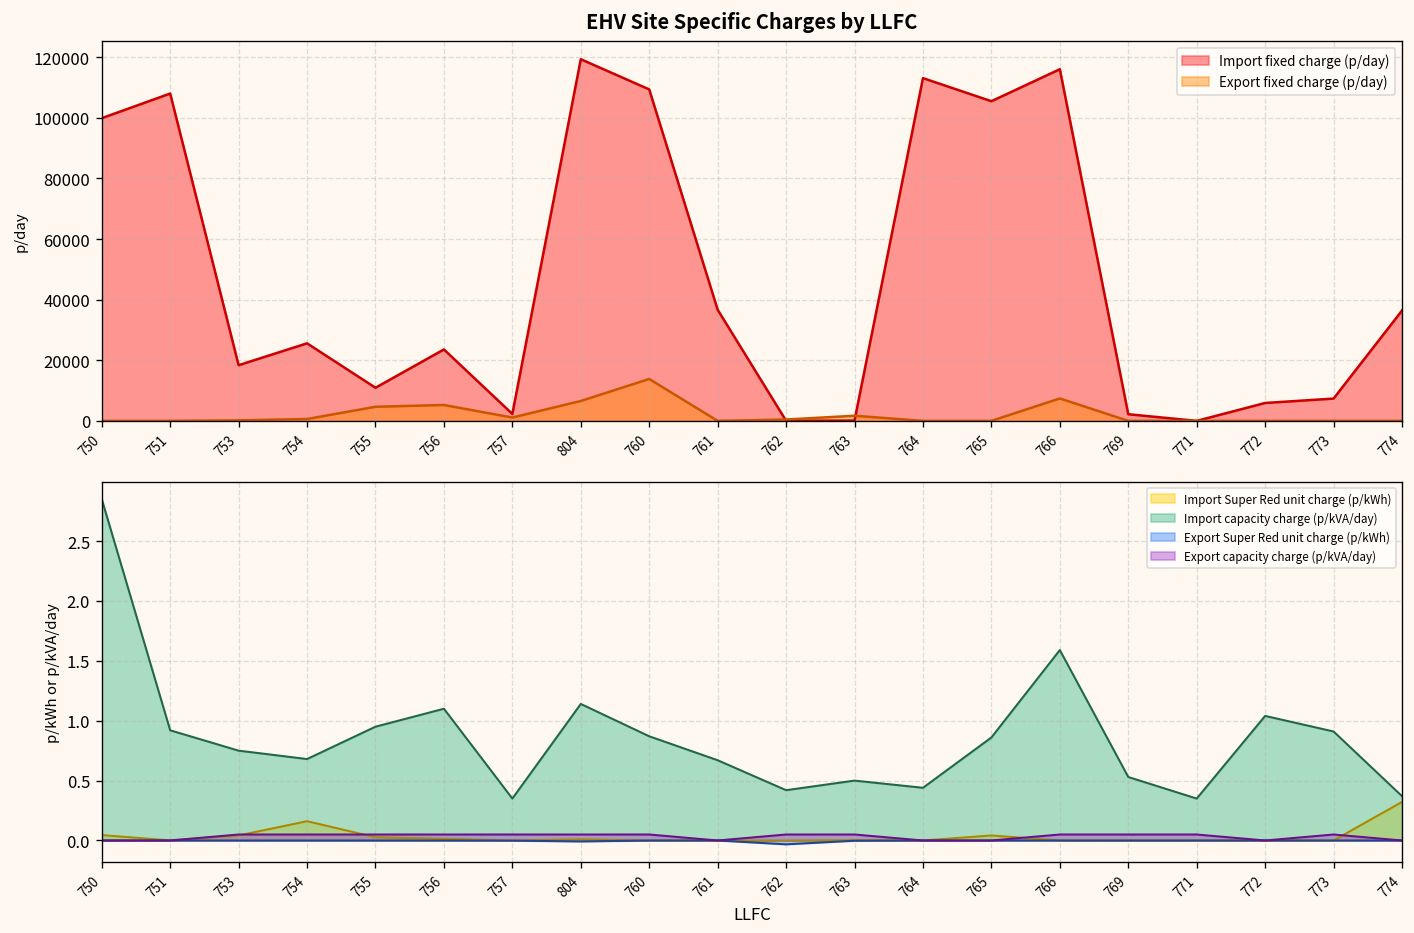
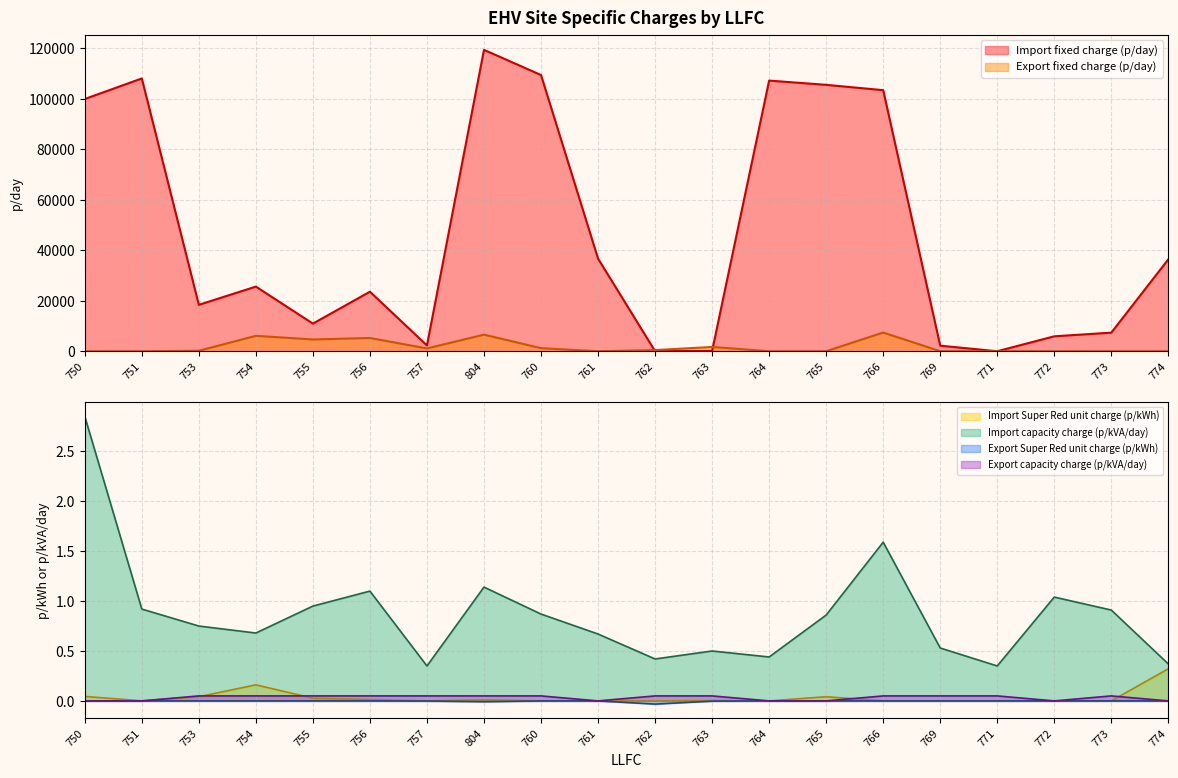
EHV Site Specific Charges by LLFC, Export fixed charge (p/day), 754: 1000 -> 6000
EHV Site Specific Charges by LLFC, Export fixed charge (p/day), 760: 14000 -> 1000
EHV Site Specific Charges by LLFC, Import fixed charge (p/day), 764: 113000 -> 107000
EHV Site Specific Charges by LLFC, Import fixed charge (p/day), 766: 116000 -> 103000
